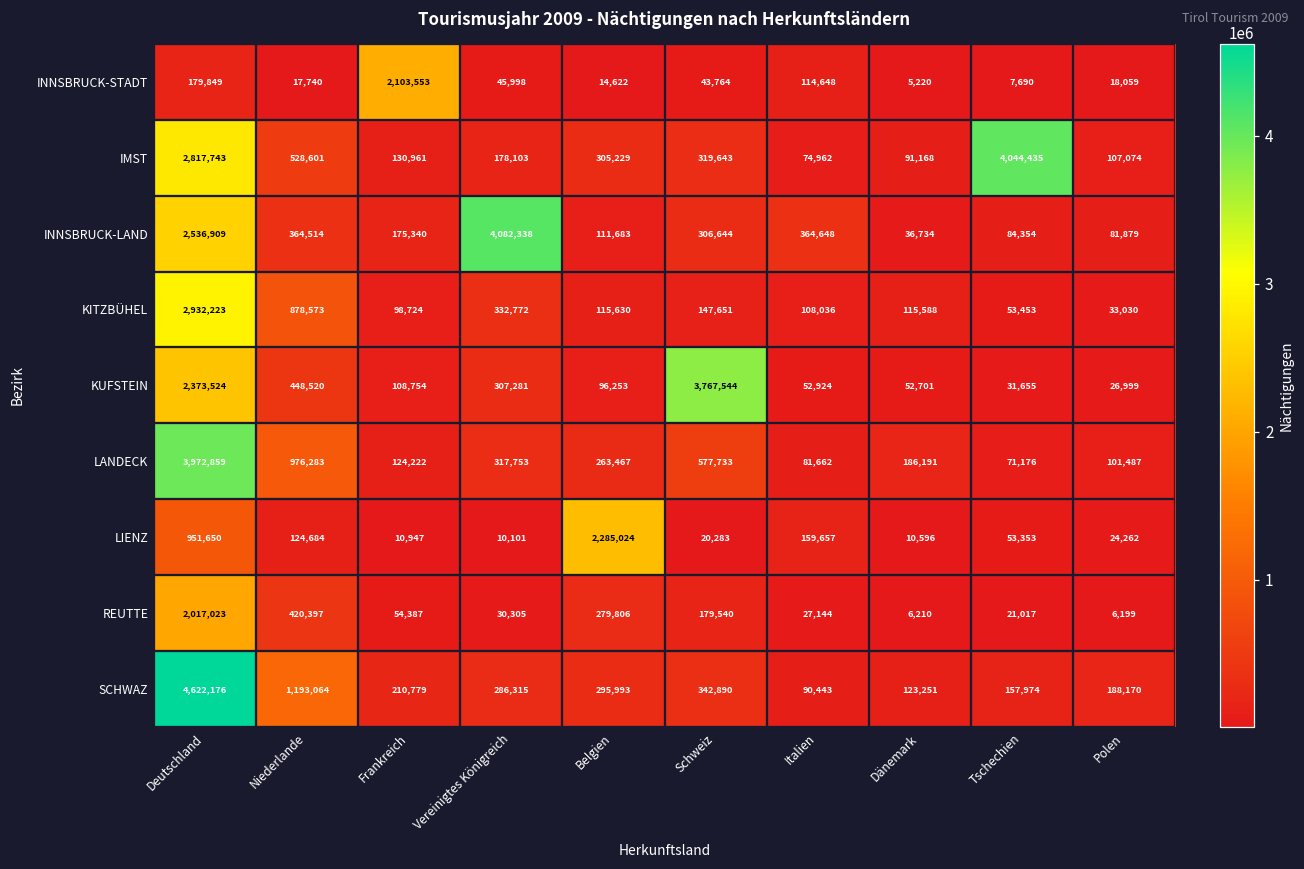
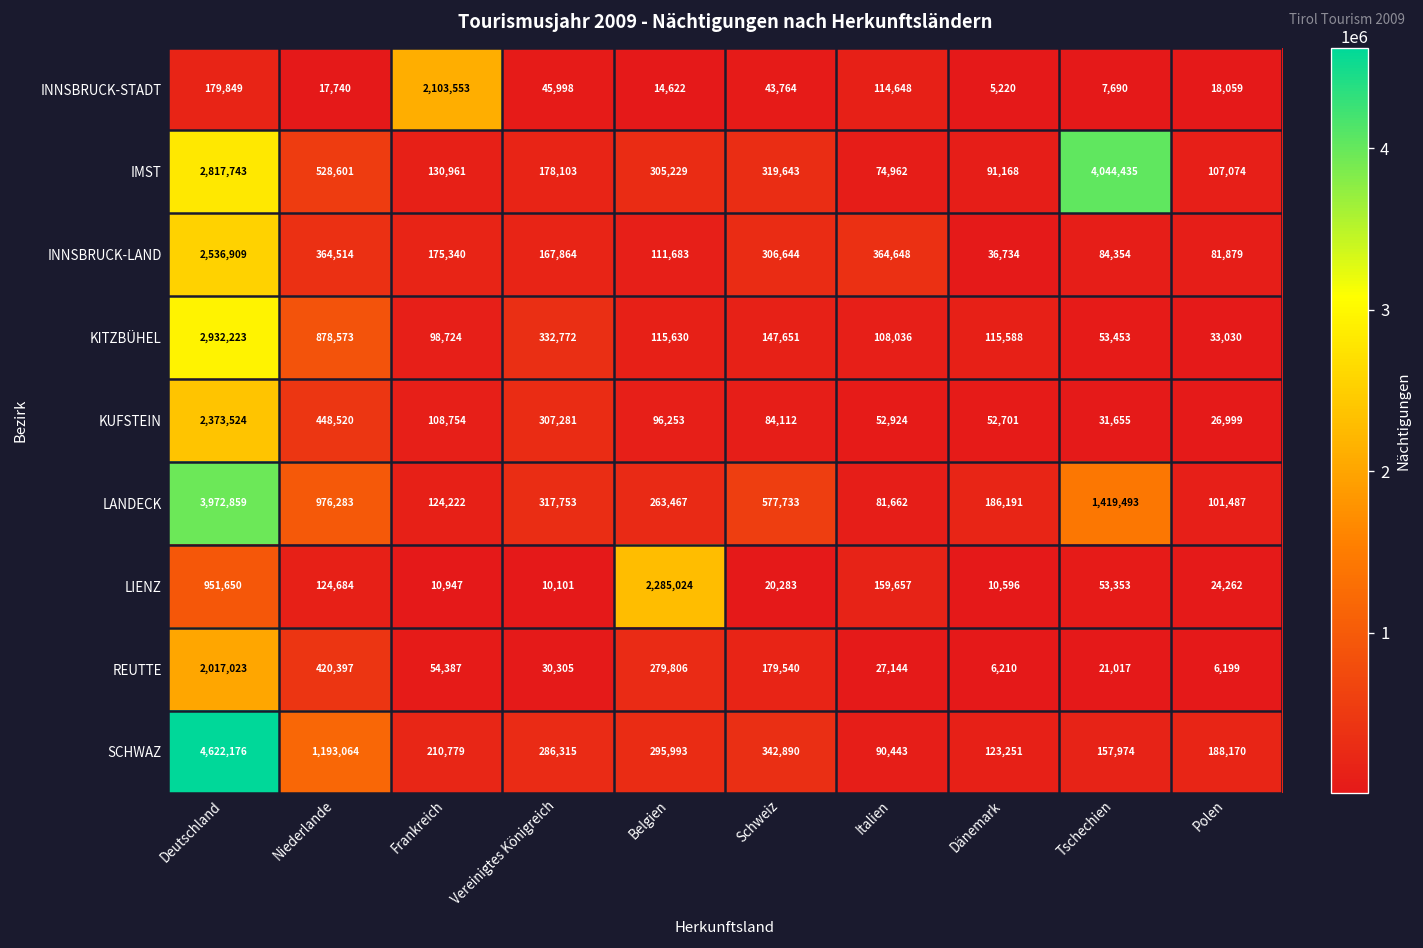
INNSBRUCK-LAND, Vereinigtes Königreich: 4,082,338 -> 167,864
KUFSTEIN, Schweiz: 3,767,544 -> 84,112
LANDECK, Tschechien: 71,176 -> 1,419,493
